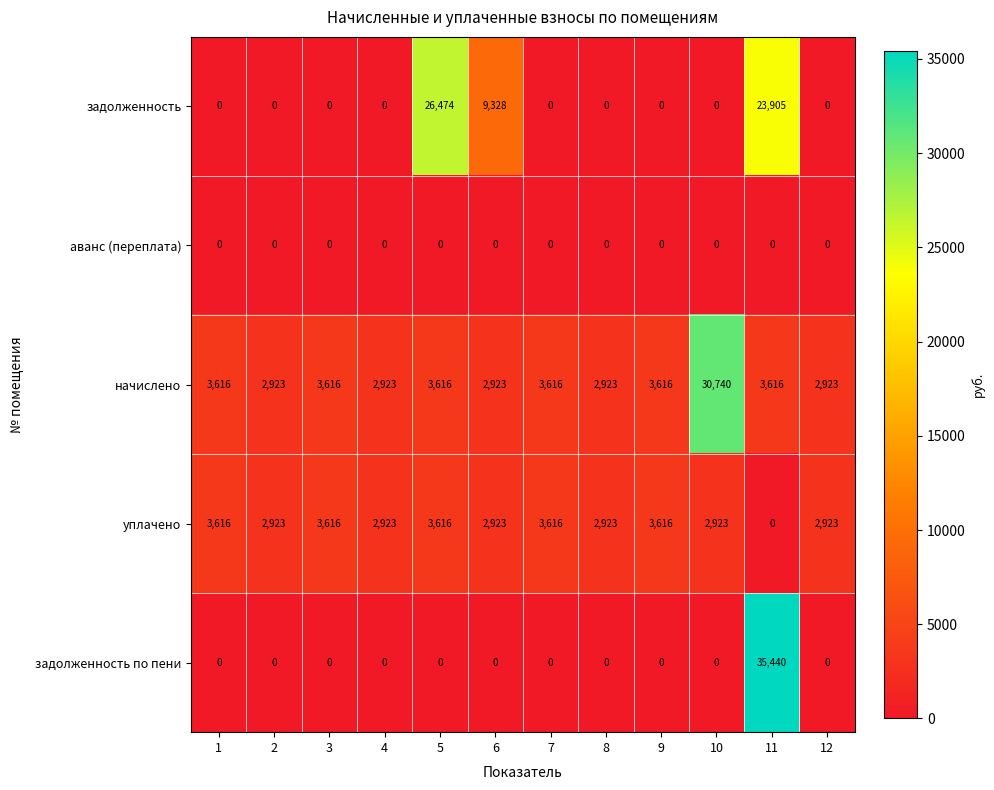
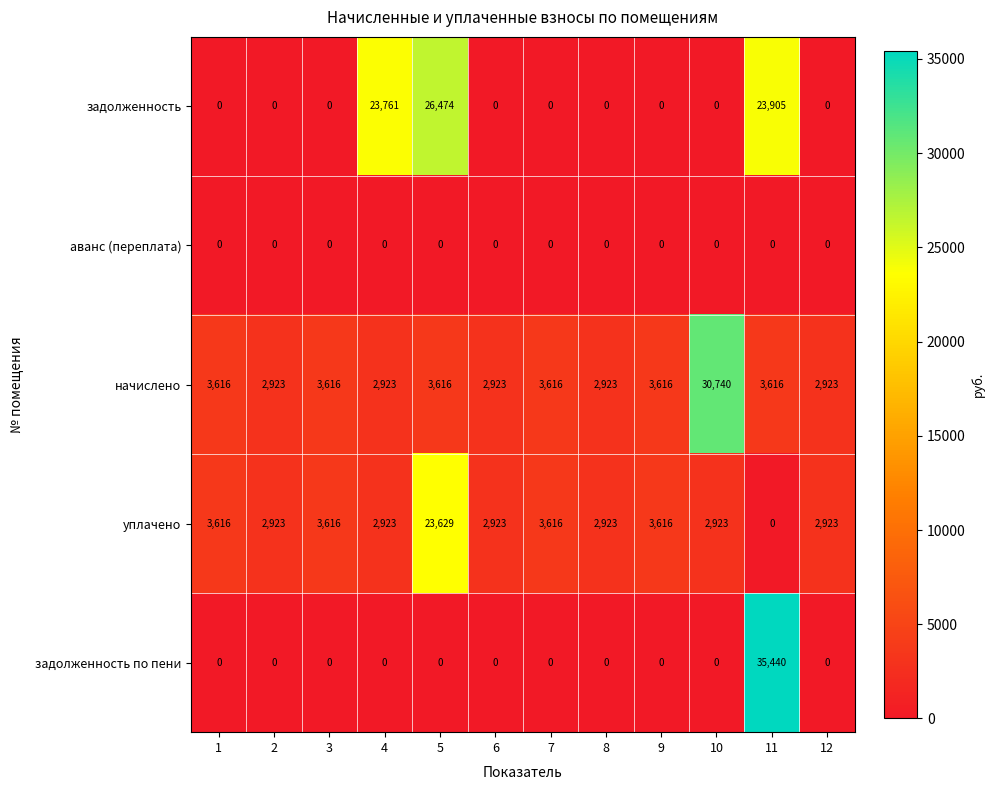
задолженность, 4: 0 -> 23,761
задолженность, 6: 9,328 -> 0
уплачено, 5: 3,616 -> 23,629
